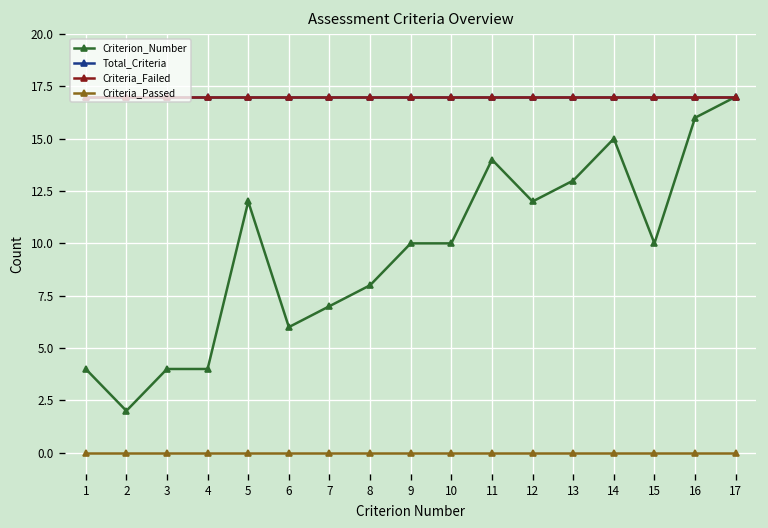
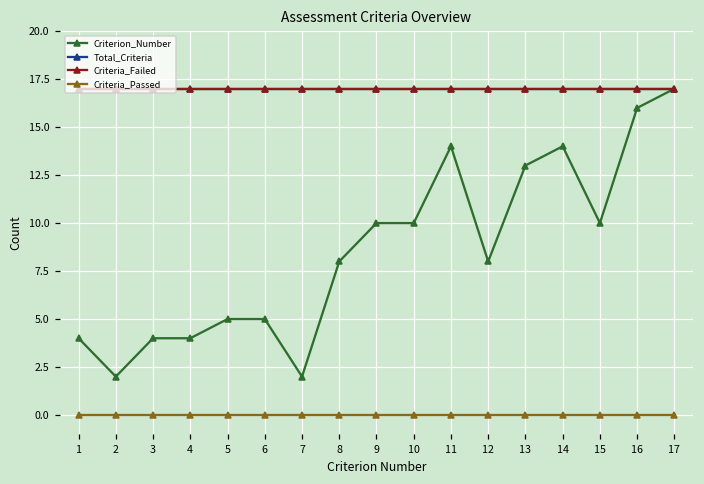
Criterion_Number, 5: 12 -> 5
Criterion_Number, 6: 6 -> 5
Criterion_Number, 7: 7 -> 2
Criterion_Number, 12: 12 -> 8
Criterion_Number, 14: 15 -> 14
